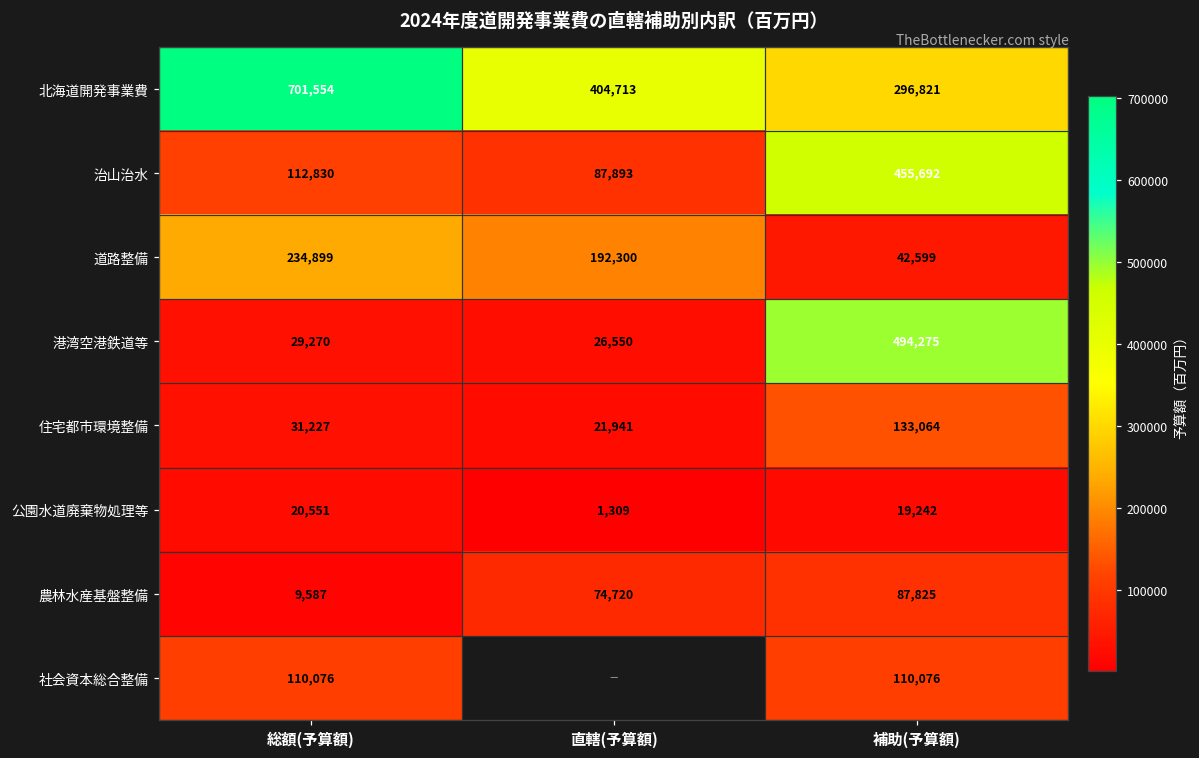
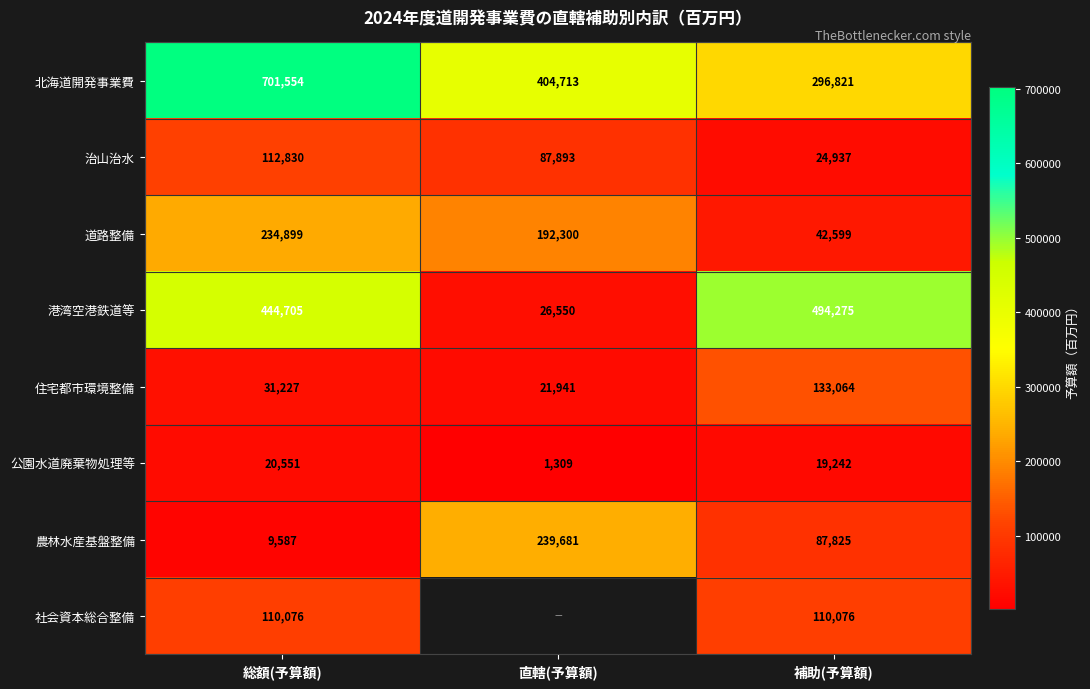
治山治水, 補助(予算額): 455,692 -> 24,937
港湾空港鉄道等, 総額(予算額): 29,270 -> 444,705
農林水産基盤整備, 直轄(予算額): 74,720 -> 239,681
